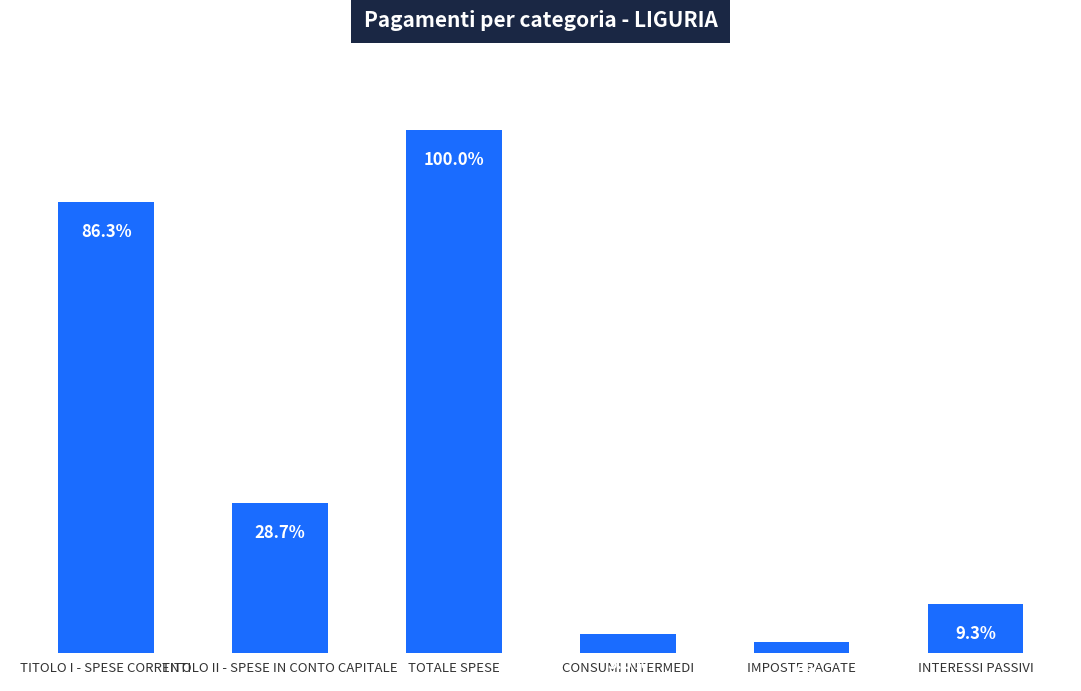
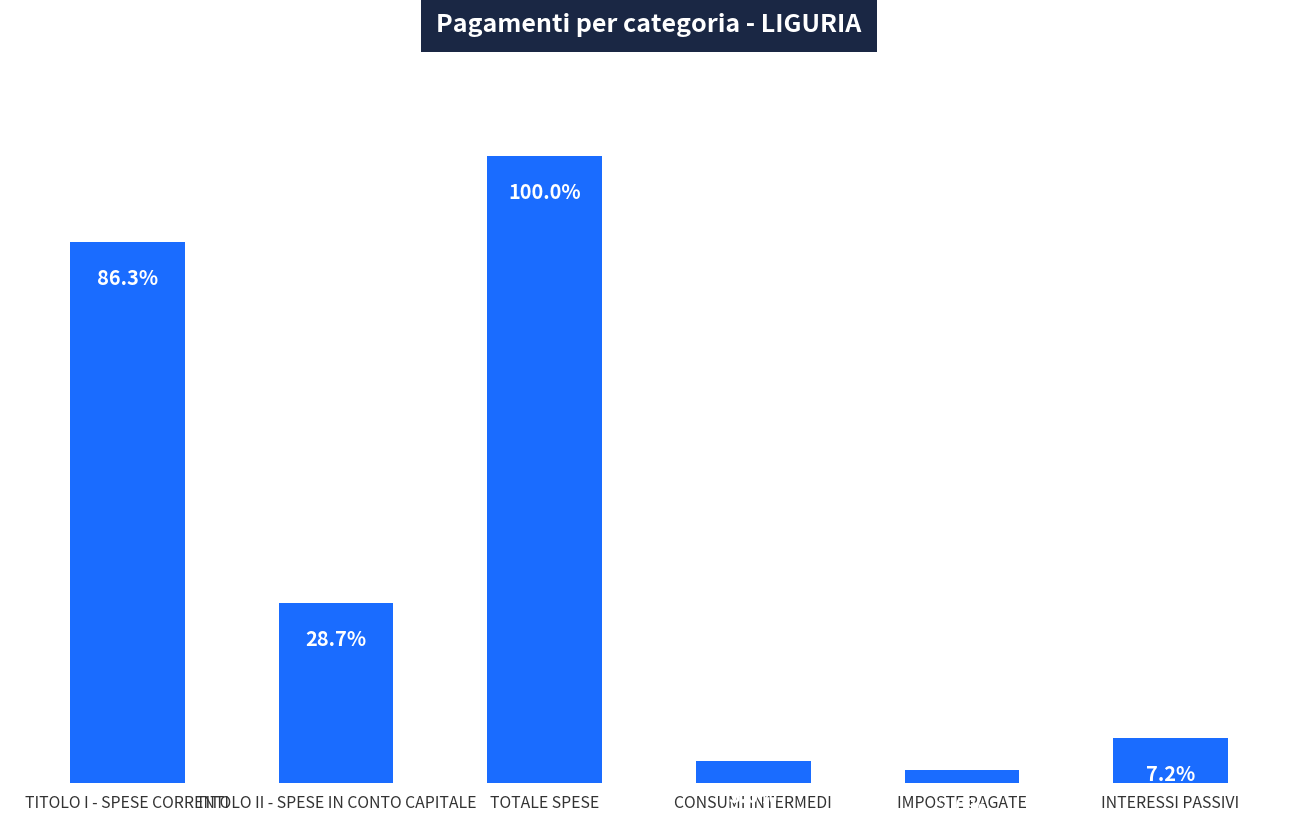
INTERESSI PASSIVI: 9.3% -> 7.2%
